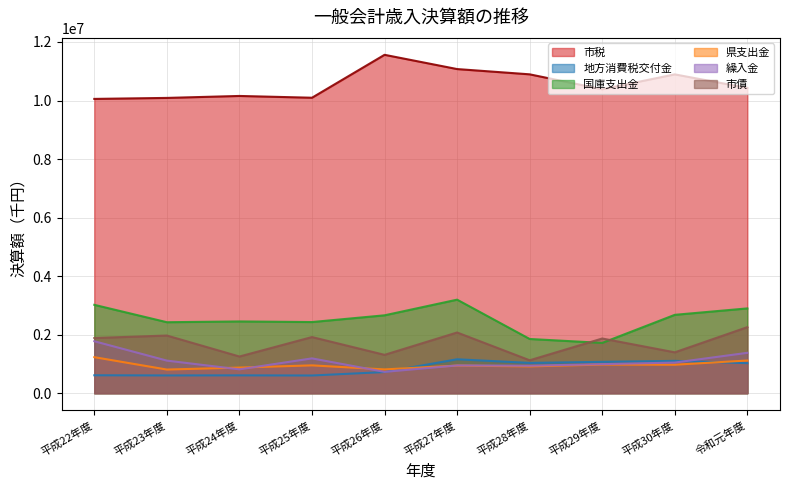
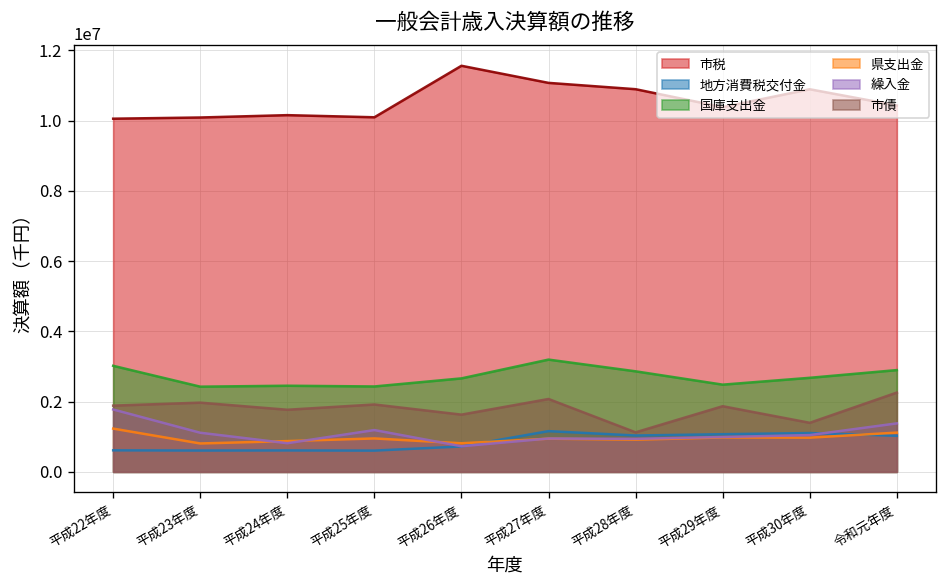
市債, 平成24年度: 1300000 -> 1800000
市債, 平成26年度: 1300000 -> 1600000
国庫支出金, 平成28年度: 1900000 -> 2900000
国庫支出金, 平成29年度: 1700000 -> 2500000
